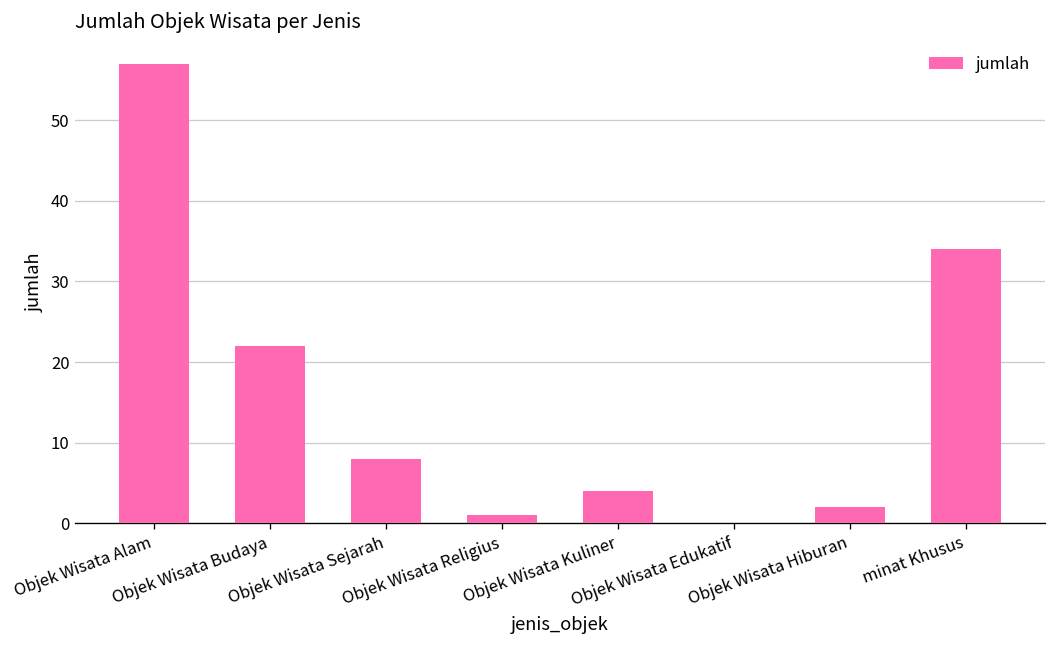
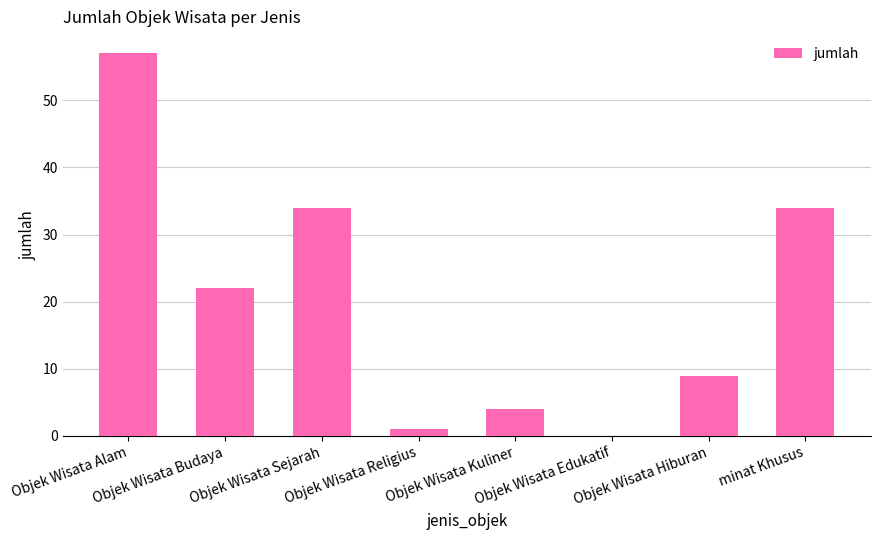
Objek Wisata Sejarah: 8 -> 34
Objek Wisata Hiburan: 2 -> 9
